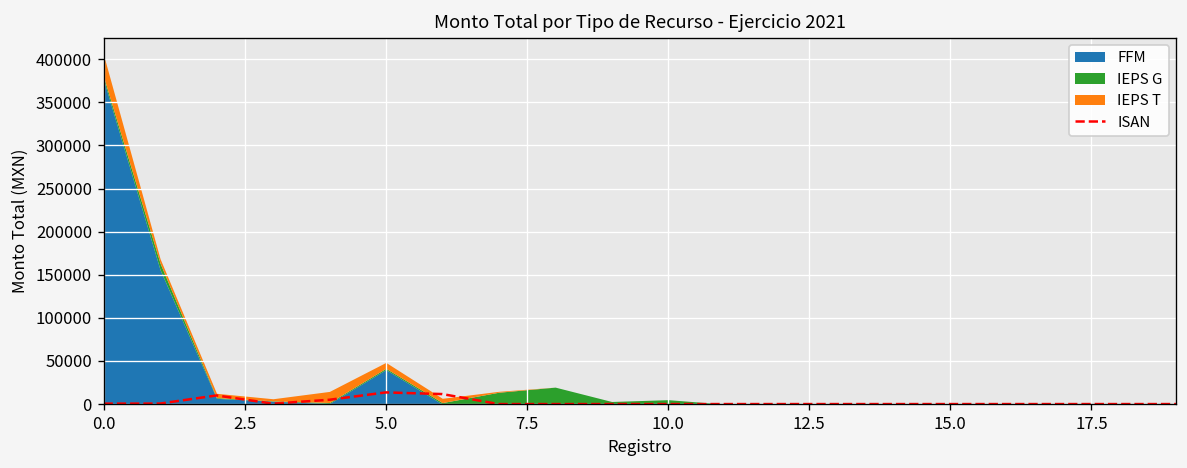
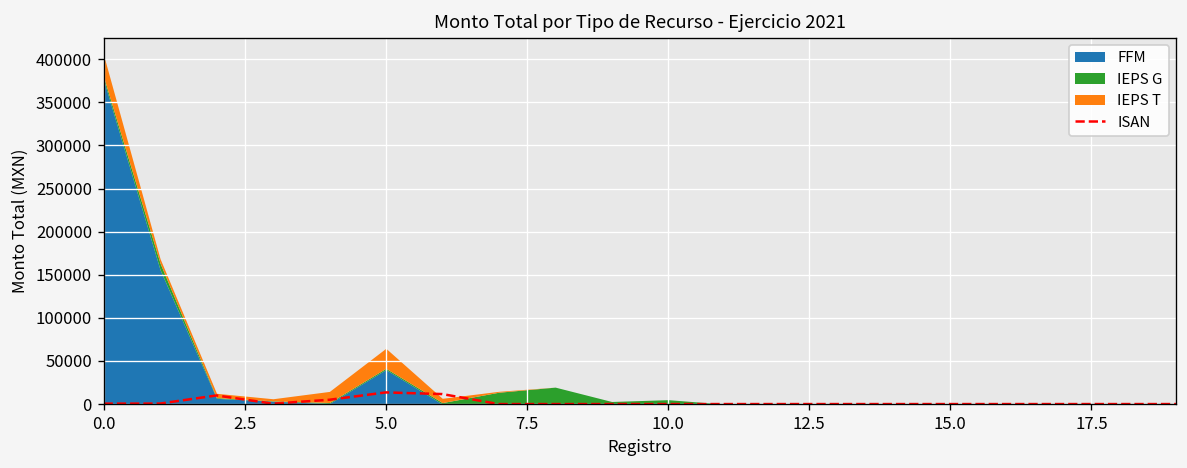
IEPS T, 5.0: 10000 -> 20000
